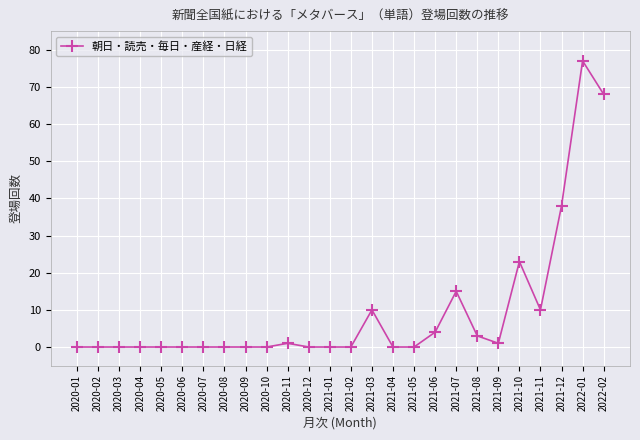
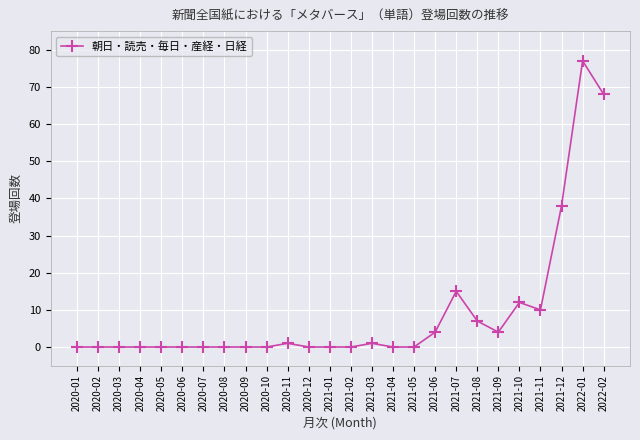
2021-03: 10 -> 1
2021-08: 3 -> 7
2021-09: 1 -> 4
2021-10: 23 -> 12
